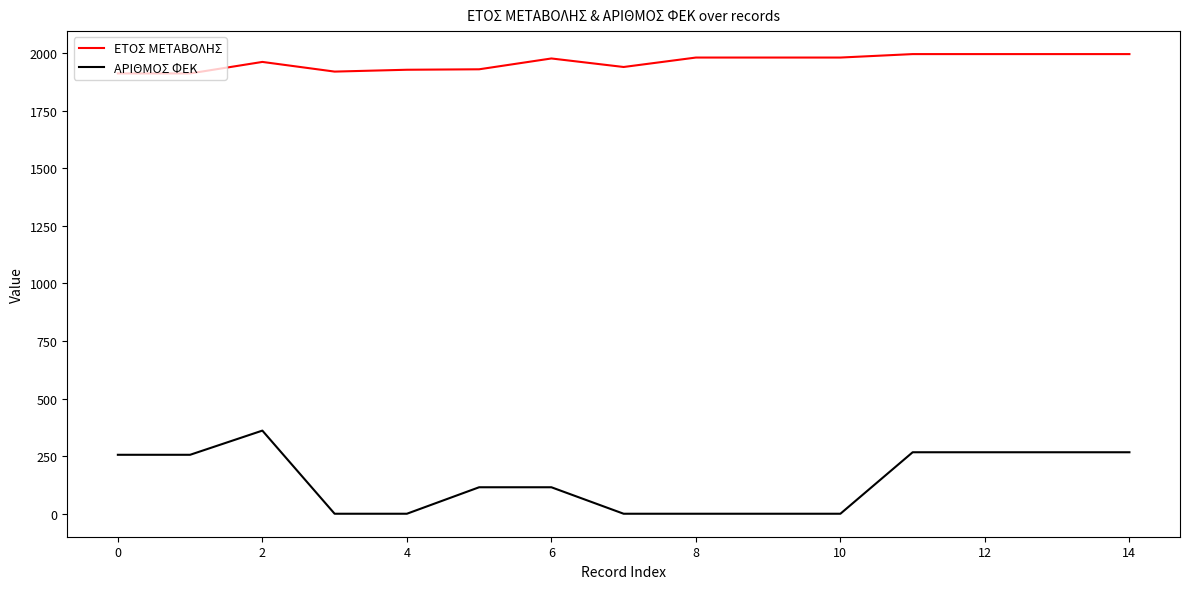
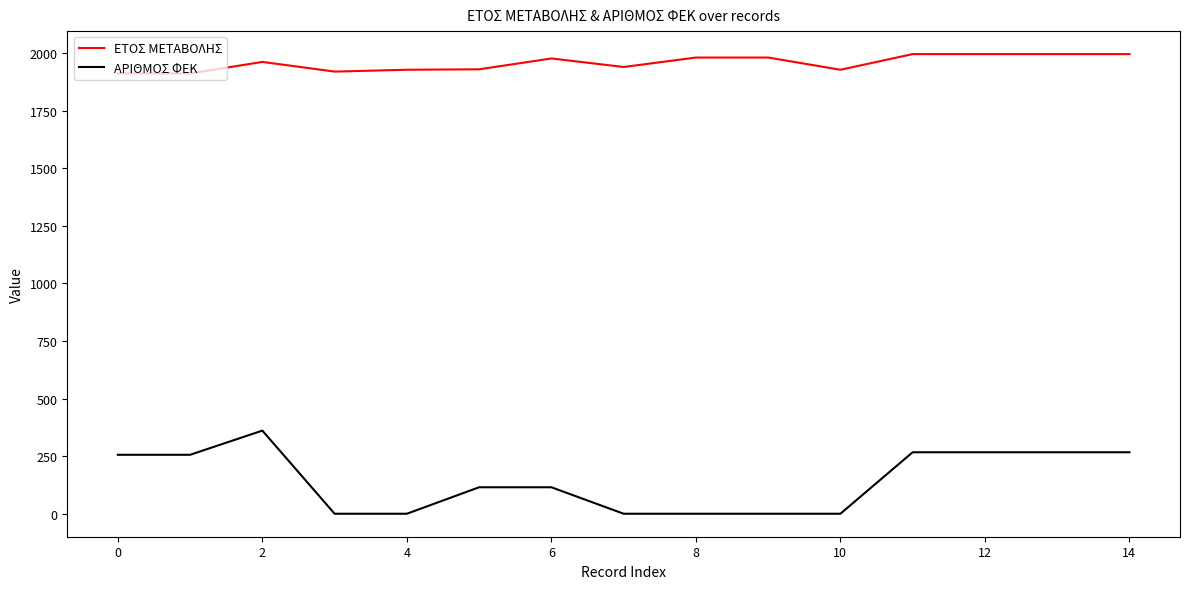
ΕΤΟΣ ΜΕΤΑΒΟΛΗΣ, 10: 1980 -> 1930
